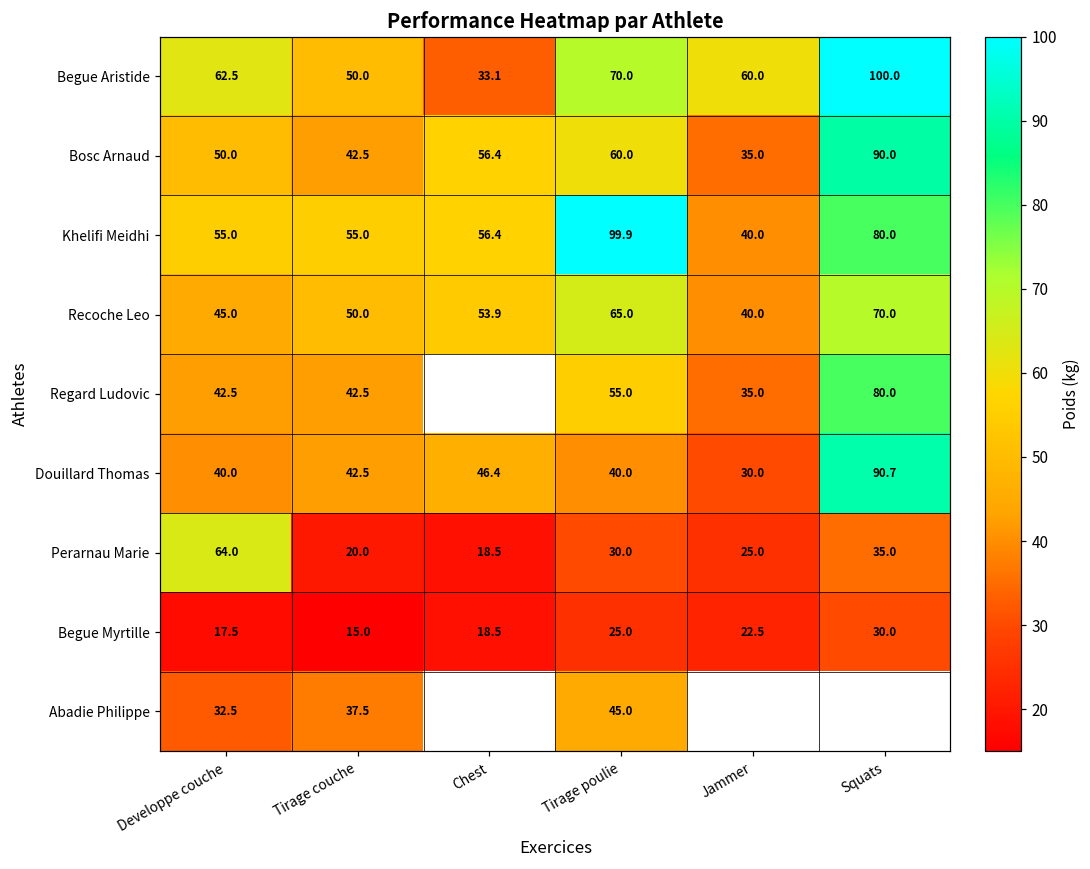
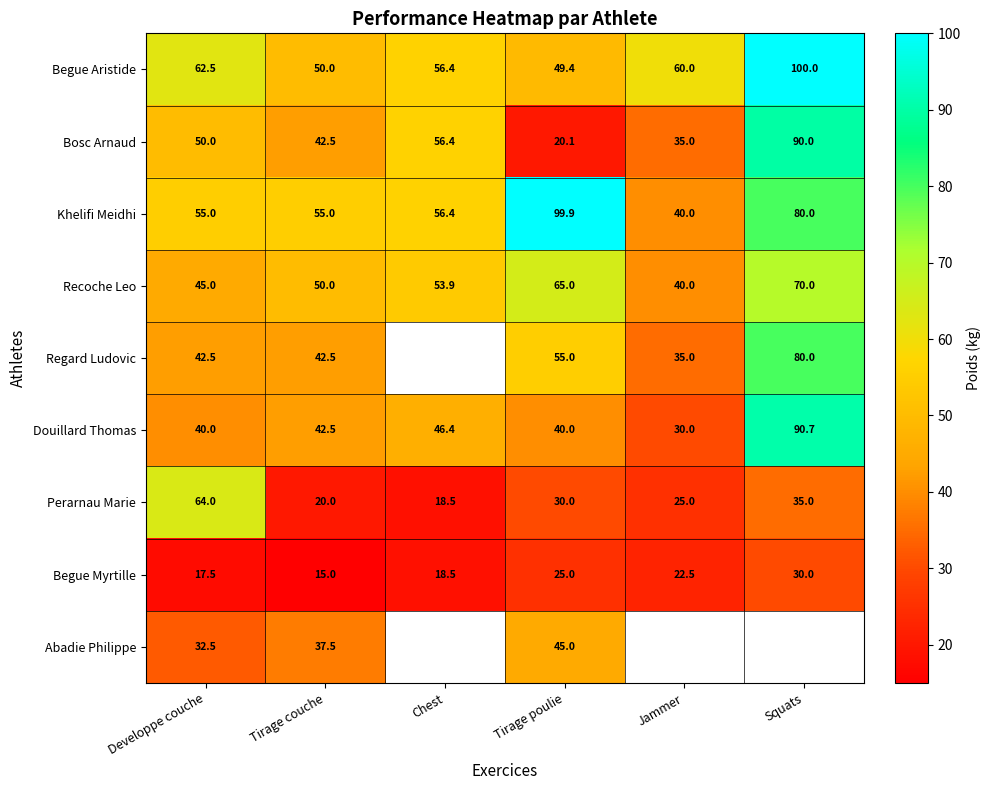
Begue Aristide, Chest: 33.1 -> 56.4
Begue Aristide, Tirage poulie: 70.0 -> 49.4
Bosc Arnaud, Tirage poulie: 60.0 -> 20.1
